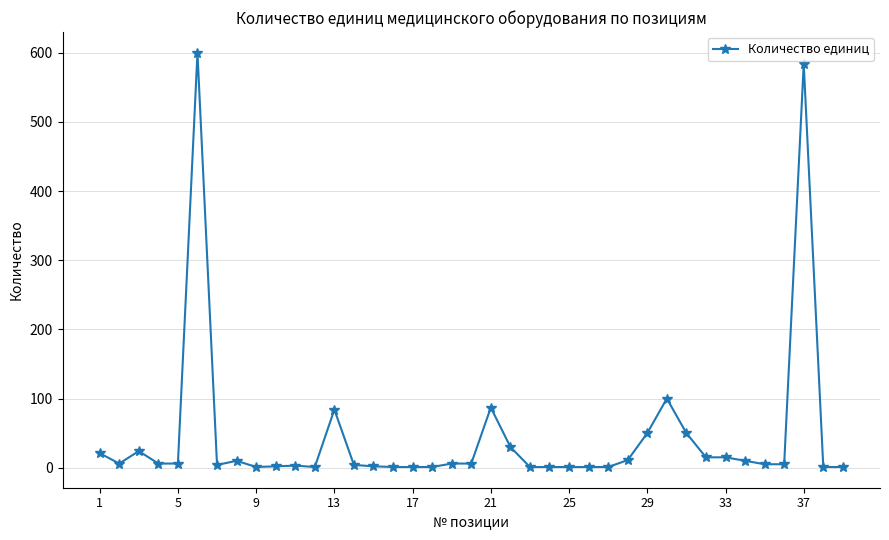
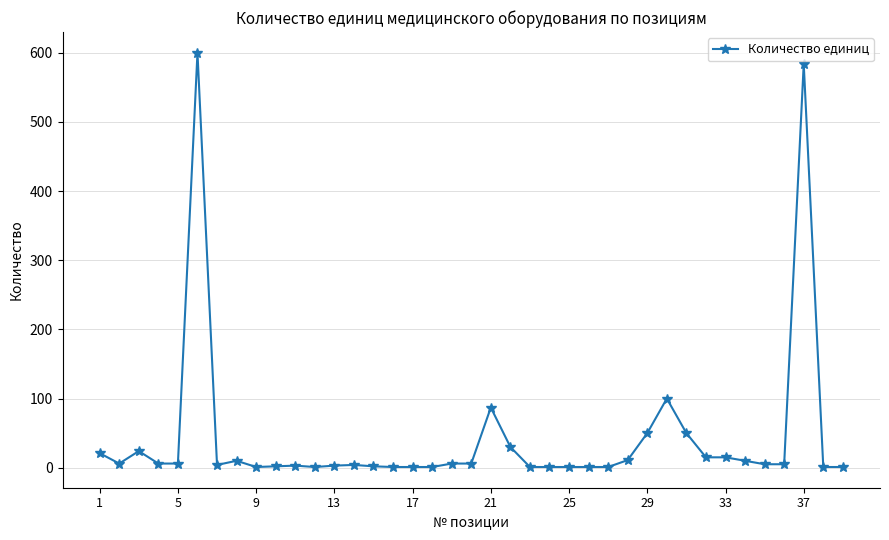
13: 80 -> 0
